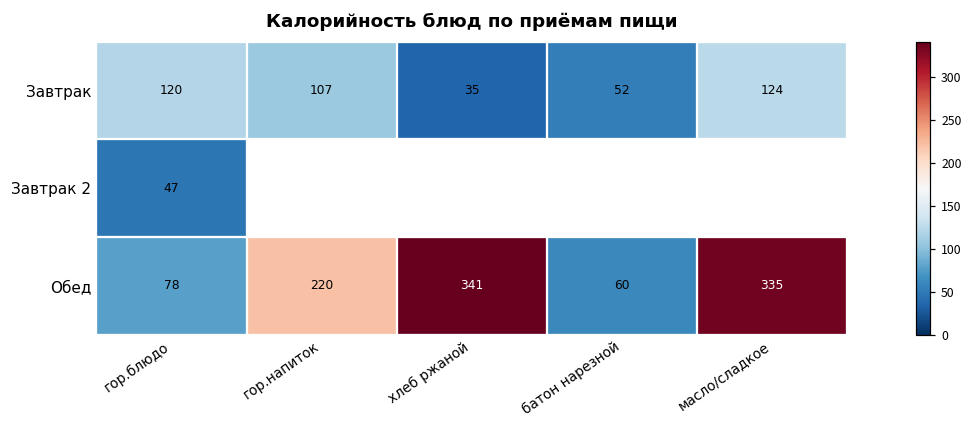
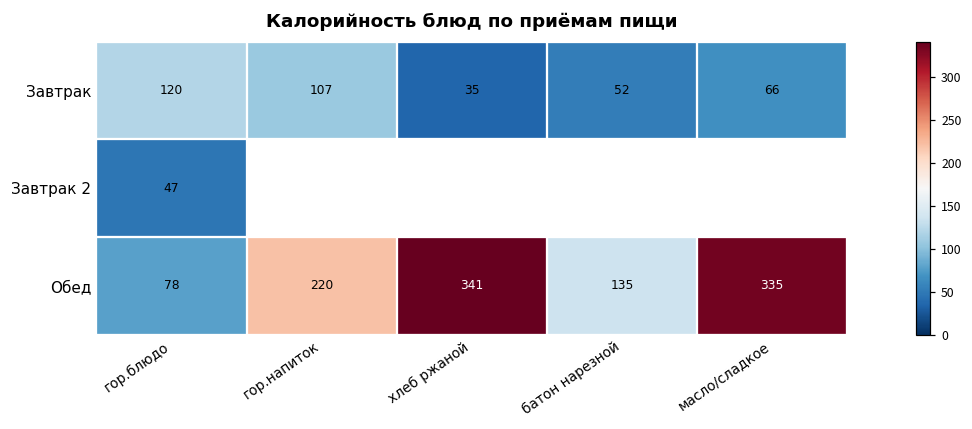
Завтрак, масло/сладкое: 124 -> 66
Обед, батон нарезной: 60 -> 135
